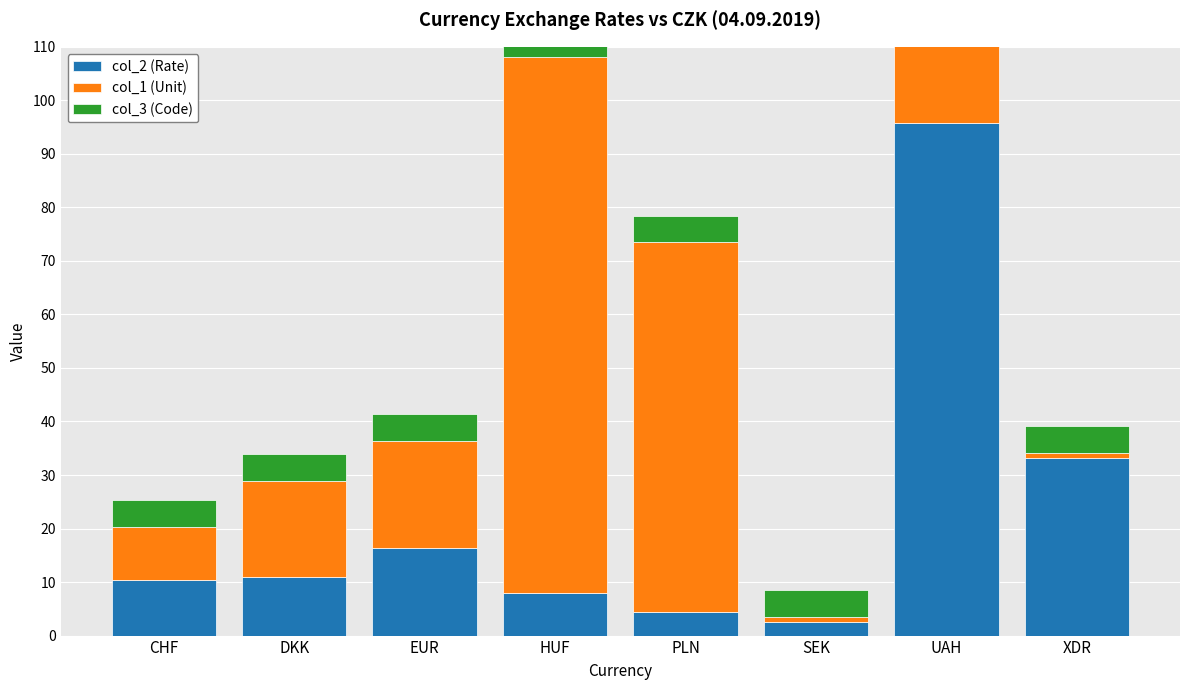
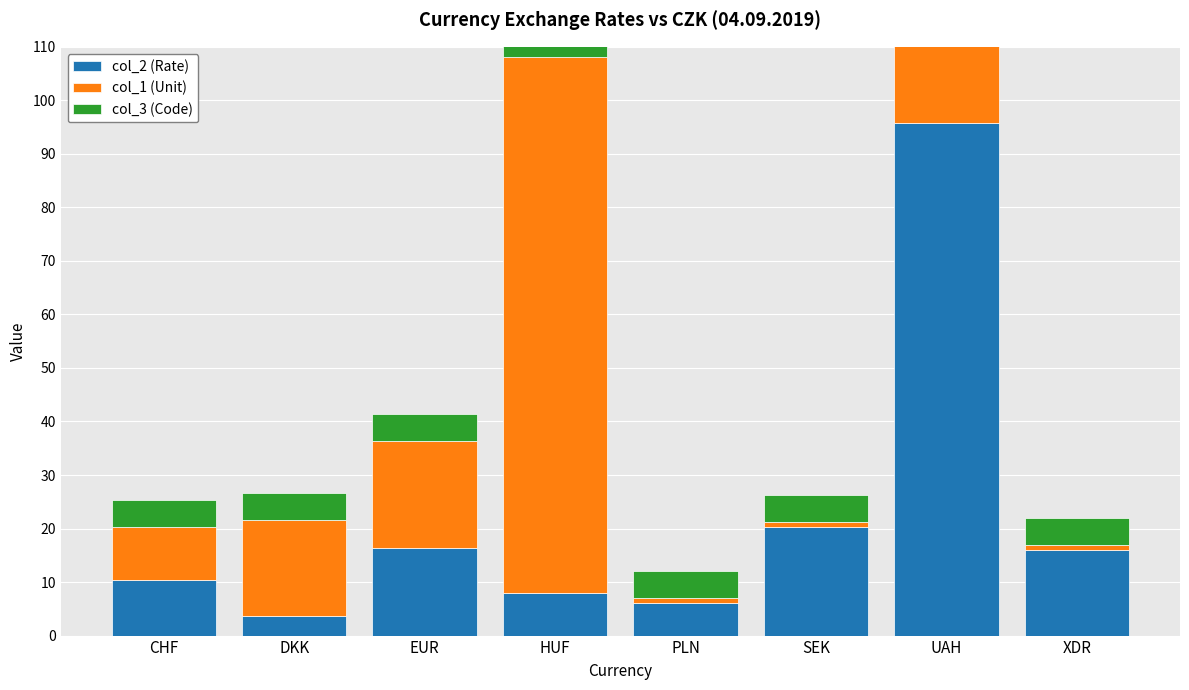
col_2 (Rate), DKK: 11 -> 4
col_2 (Rate), PLN: 4 -> 6
col_1 (Unit), PLN: 69 -> 1
col_2 (Rate), SEK: 2 -> 20
col_2 (Rate), XDR: 33 -> 16
